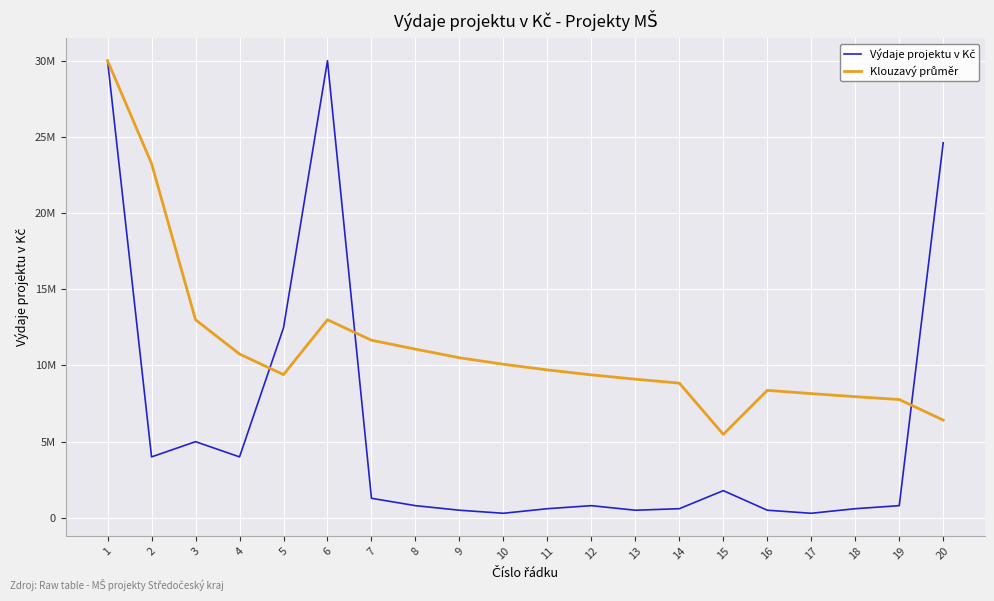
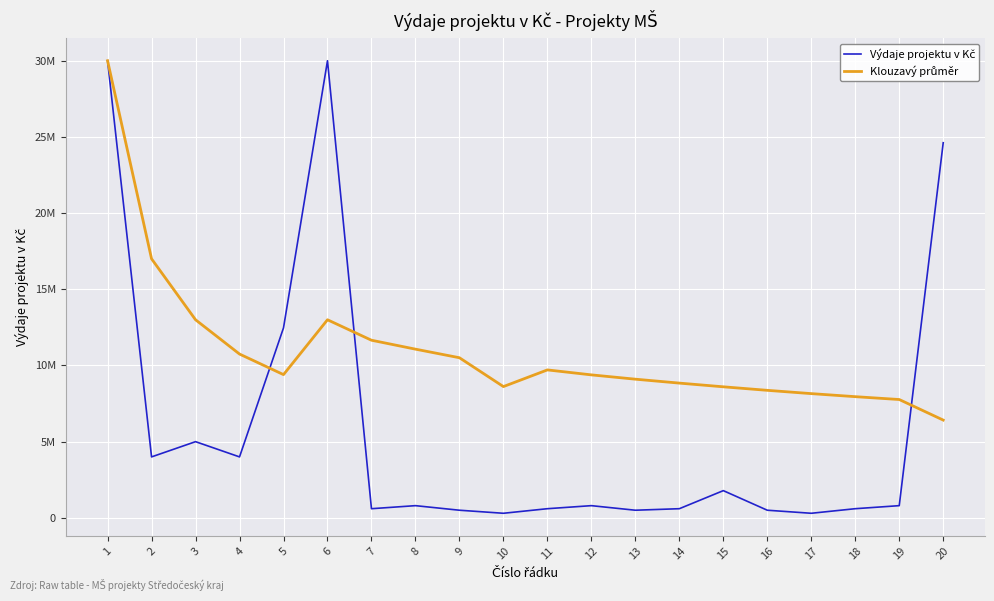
Klouzavý průměr, 2: 23300000 -> 17000000
Výdaje projektu v Kč, 7: 1300000 -> 600000
Klouzavý průměr, 10: 10100000 -> 8600000
Klouzavý průměr, 15: 5500000 -> 8600000
